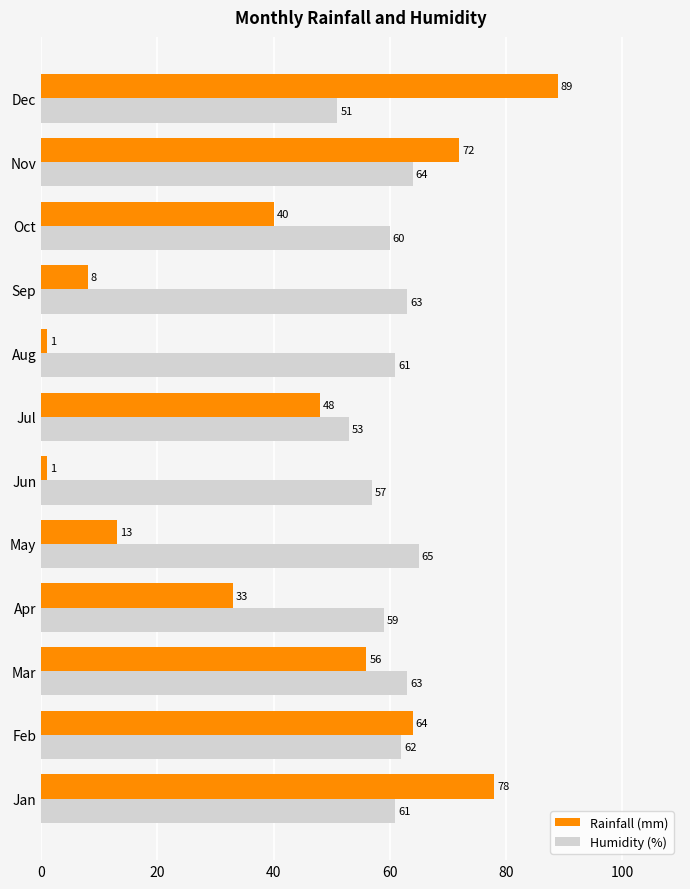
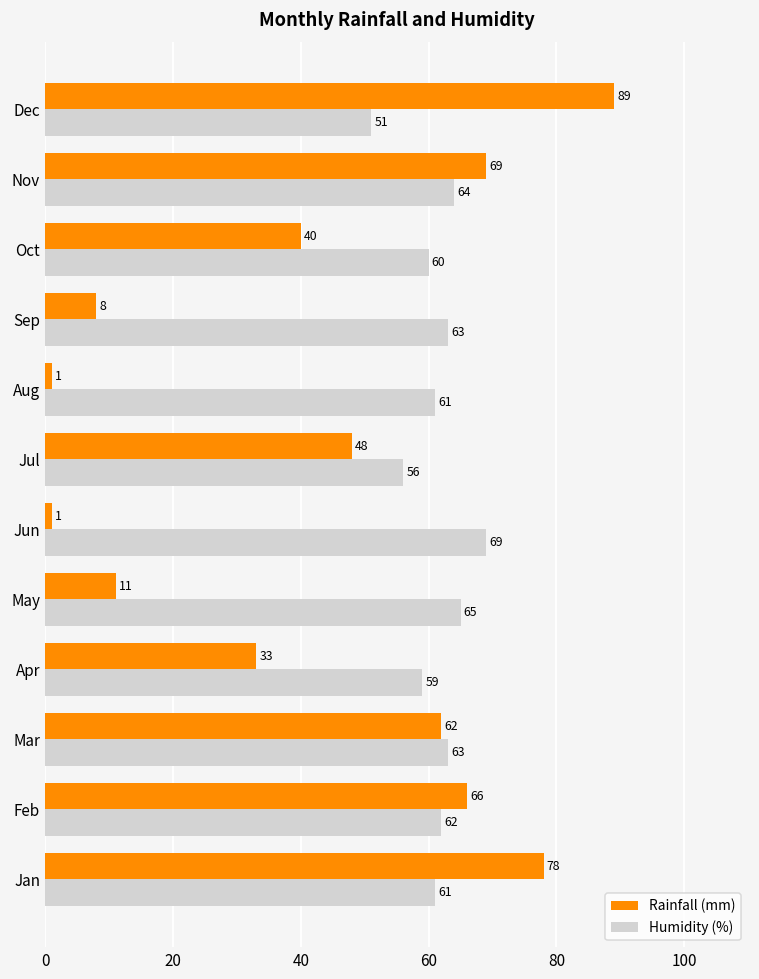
Rainfall (mm), Nov: 72 -> 69
Humidity (%), Jul: 53 -> 56
Humidity (%), Jun: 57 -> 69
Rainfall (mm), May: 13 -> 11
Rainfall (mm), Mar: 56 -> 62
Rainfall (mm), Feb: 64 -> 66
